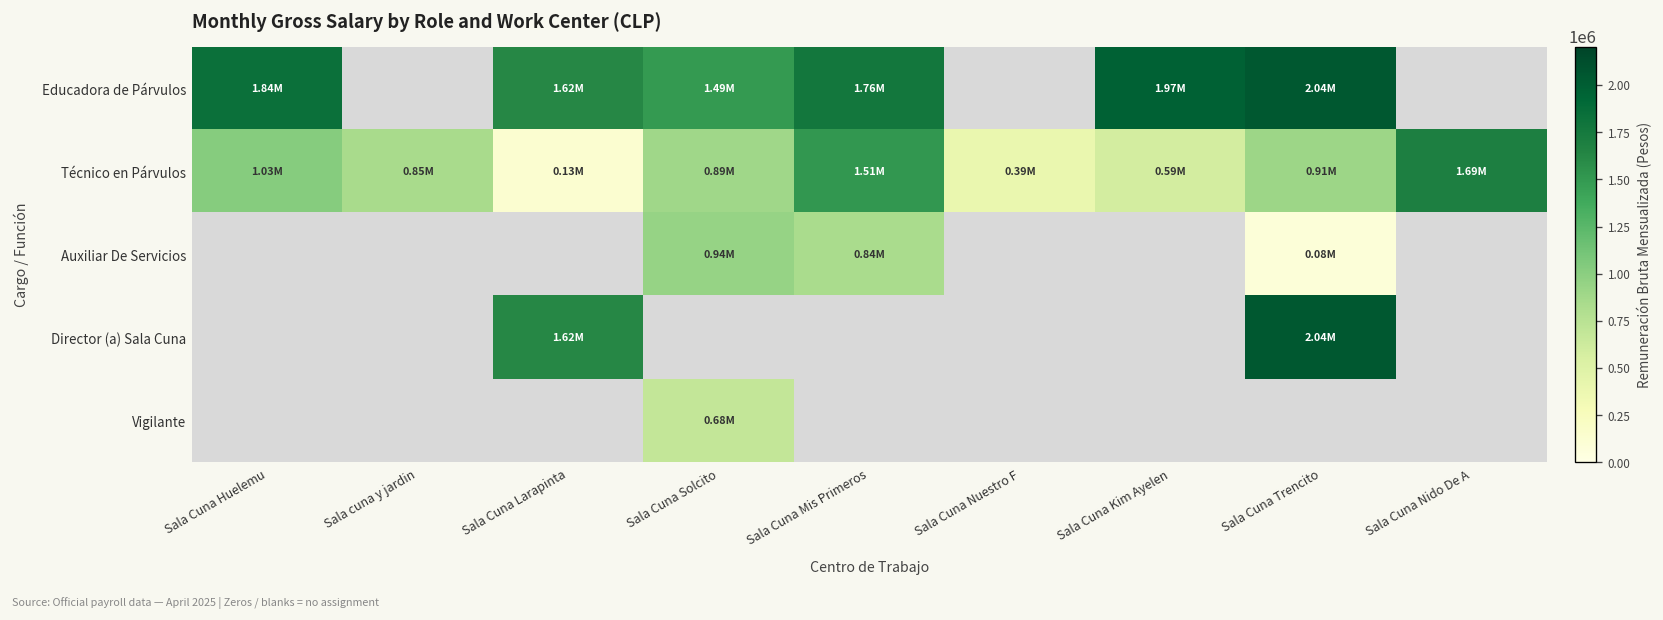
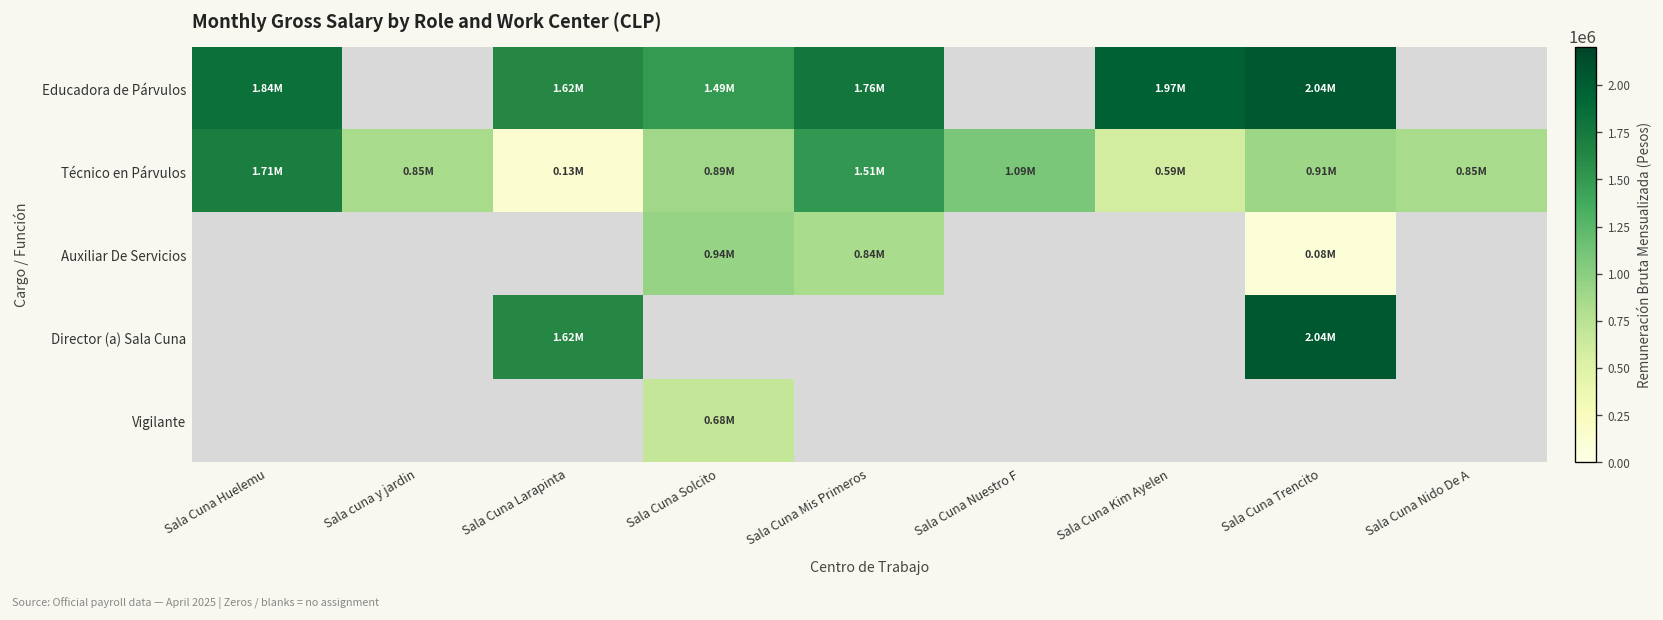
Técnico en Párvulos, Sala Cuna Huelemu: 1.03M -> 1.71M
Técnico en Párvulos, Sala Cuna Nuestro F: 0.39M -> 1.09M
Técnico en Párvulos, Sala Cuna Nido De A: 1.69M -> 0.85M
